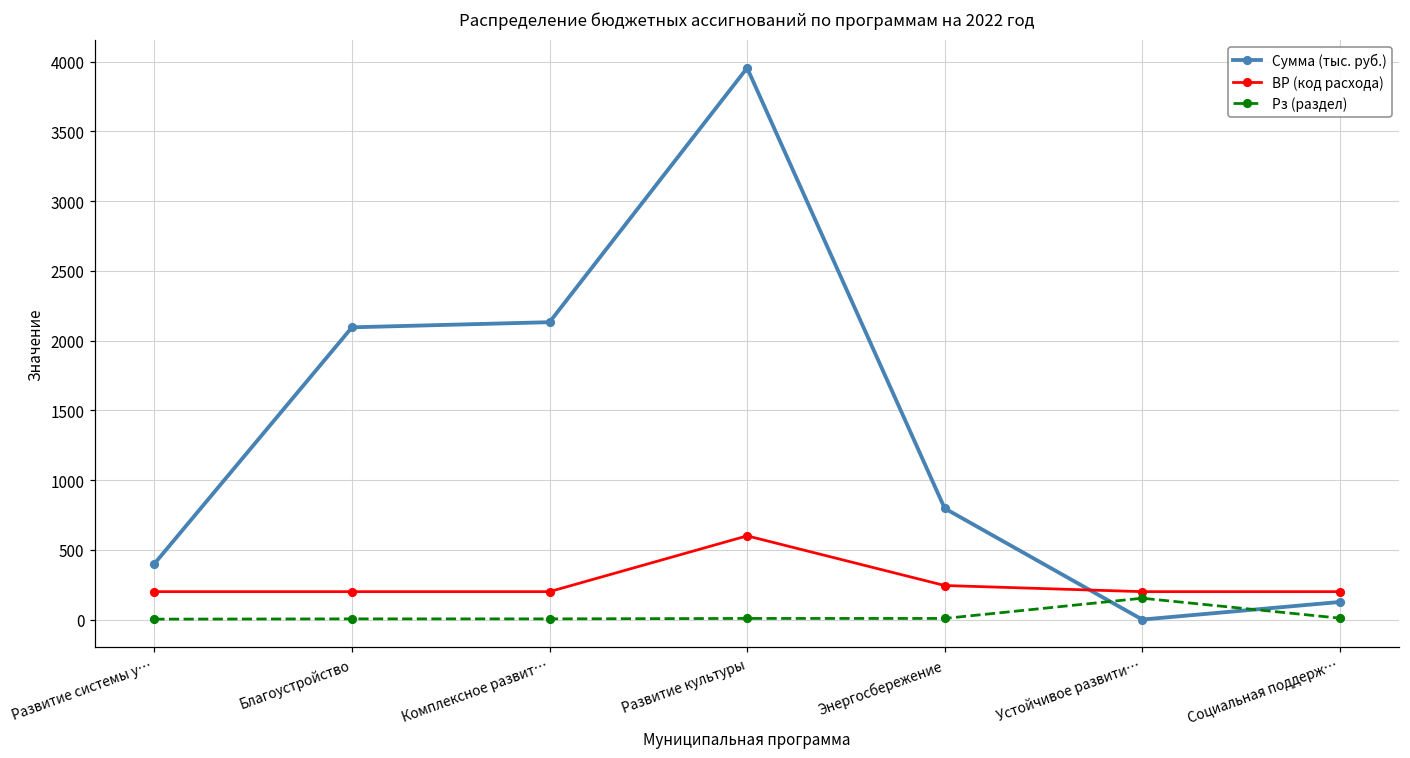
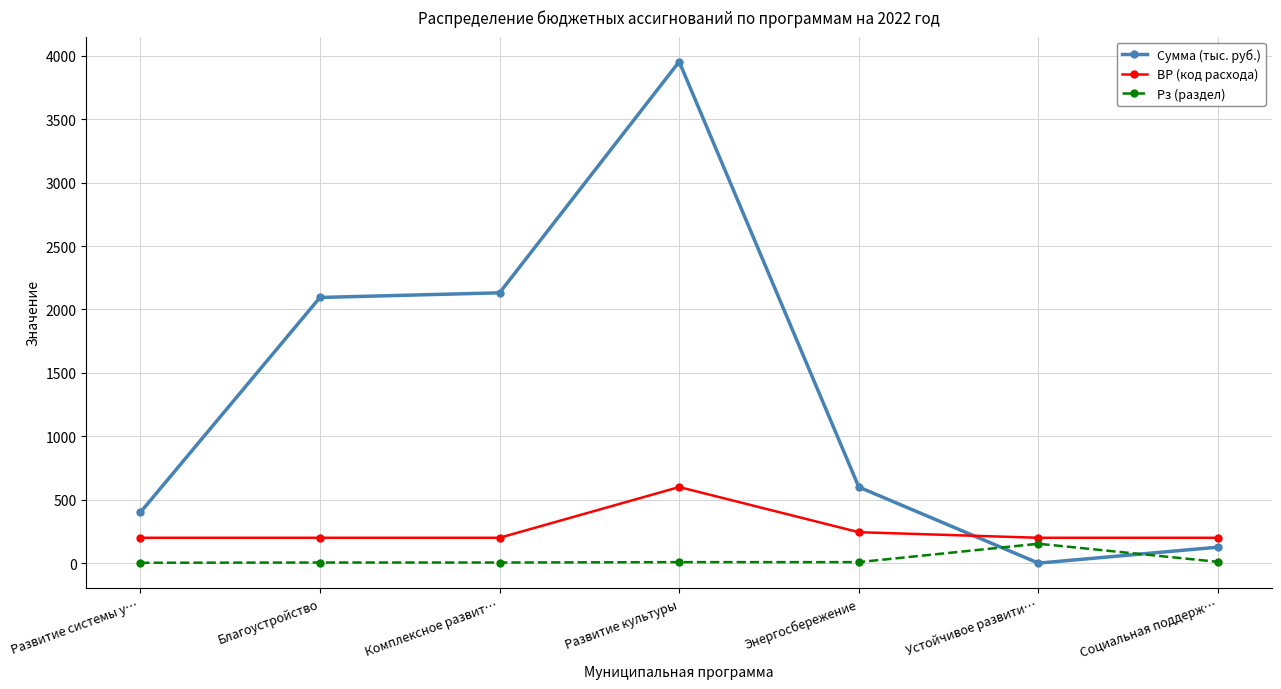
Сумма (тыс. руб.), Энергосбережение: 800 -> 600
